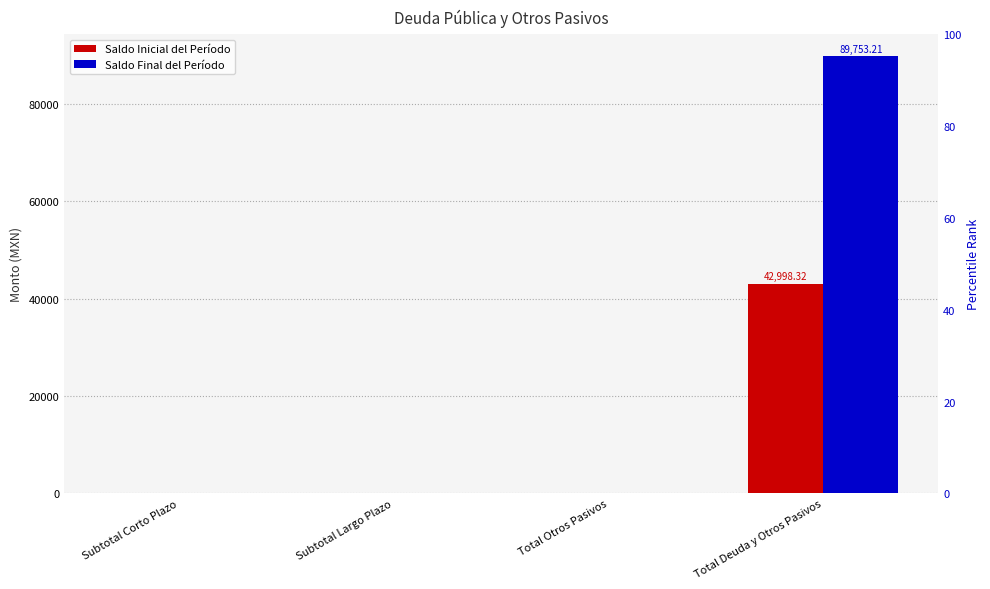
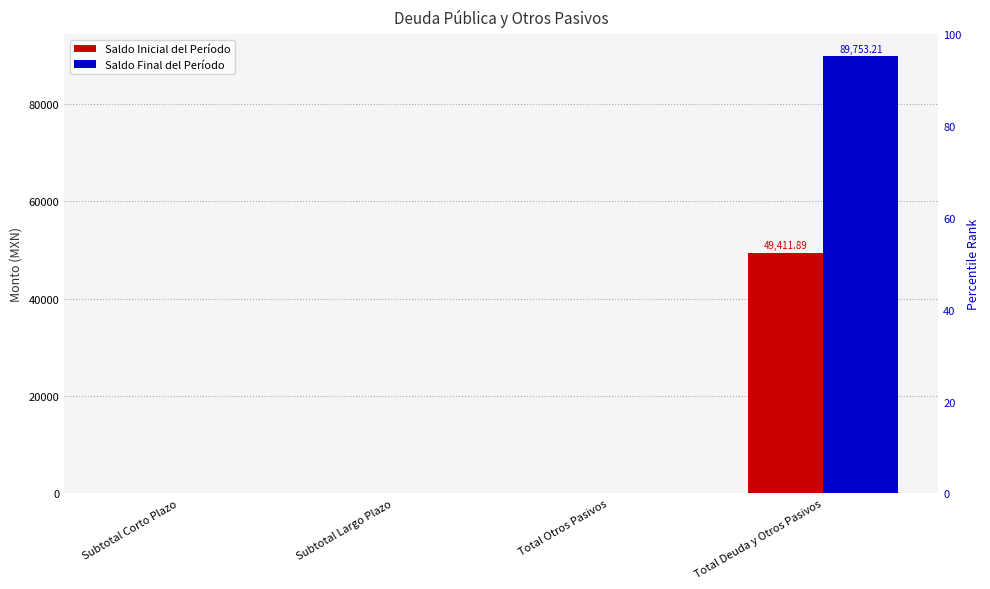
Saldo Inicial del Período, Total Deuda y Otros Pasivos: 42,998.32 -> 49,411.89
